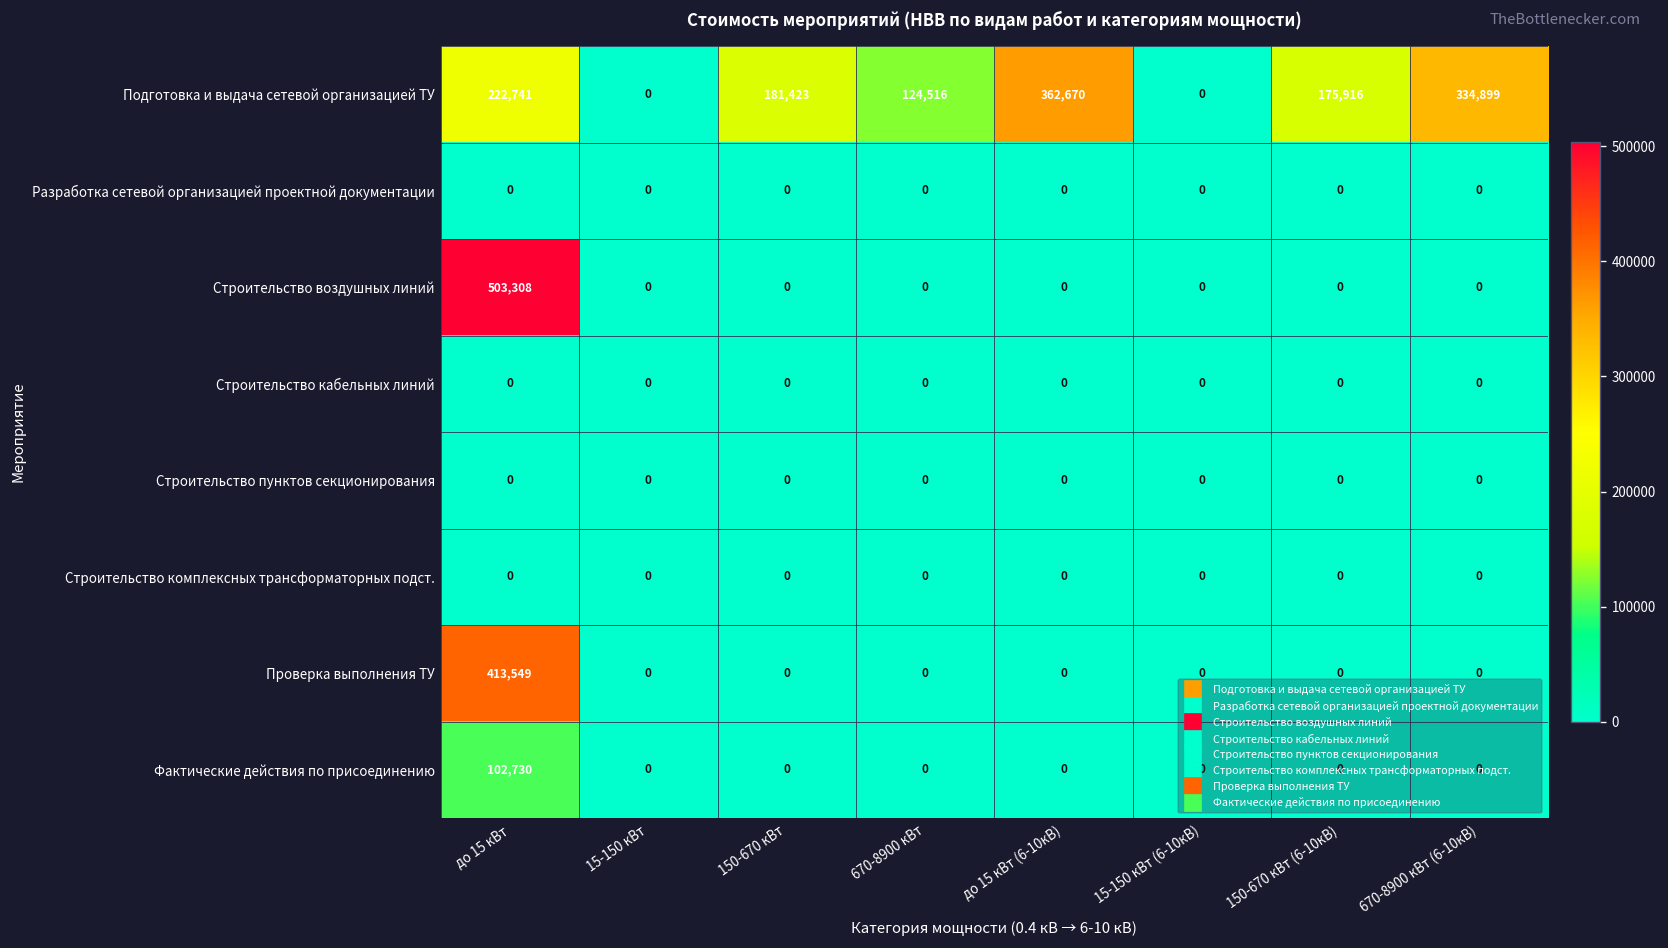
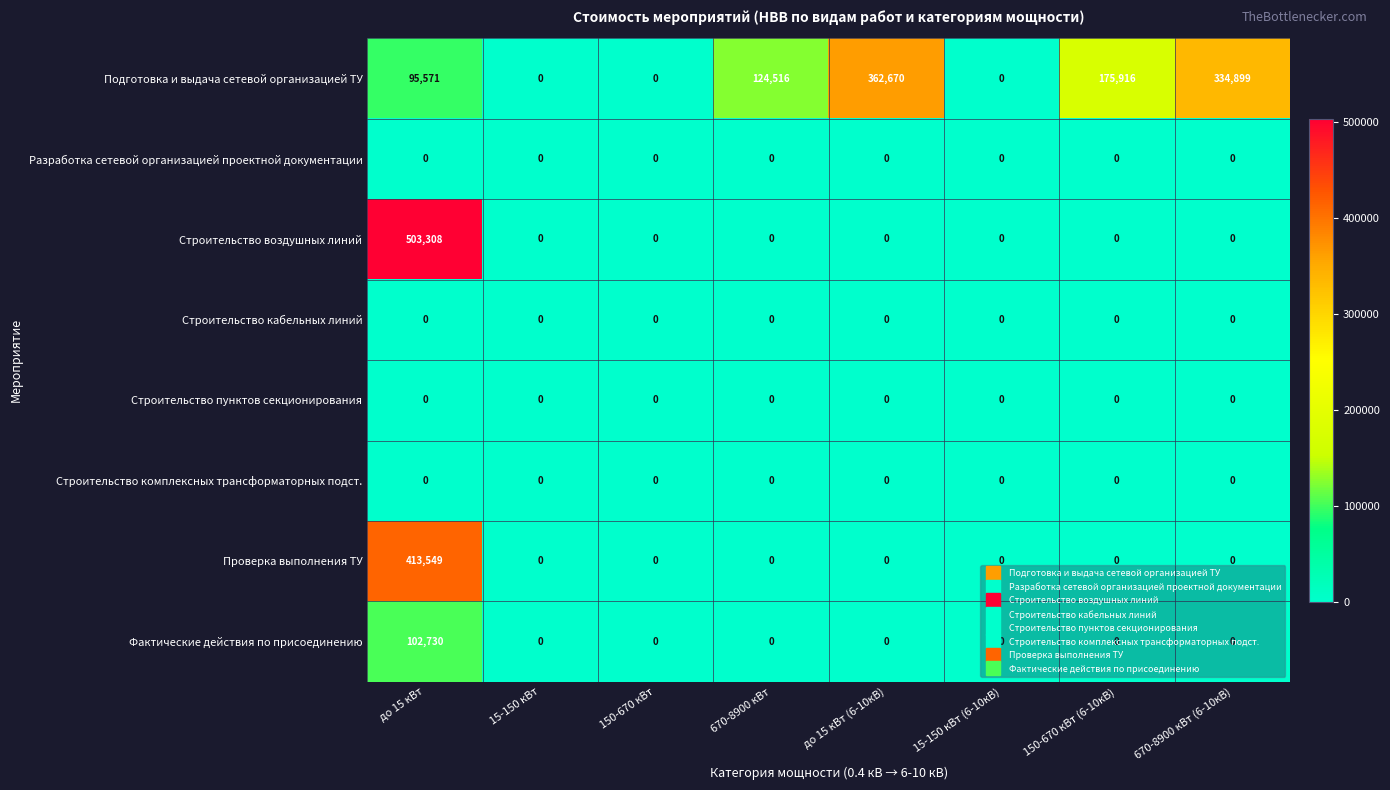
Подготовка и выдача сетевой организацией ТУ, до 15 кВт: 222,741 -> 95,571
Подготовка и выдача сетевой организацией ТУ, 150-670 кВт: 181,423 -> 0
